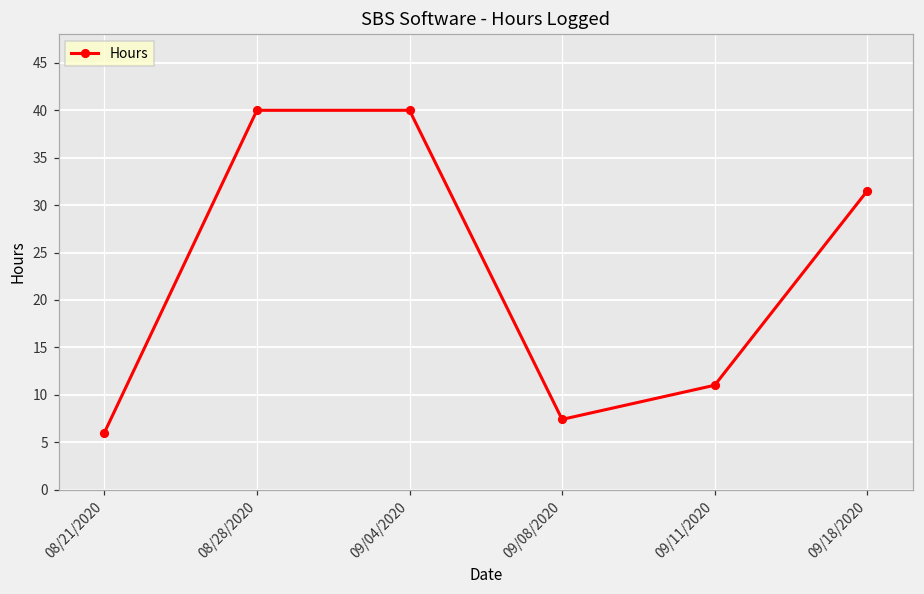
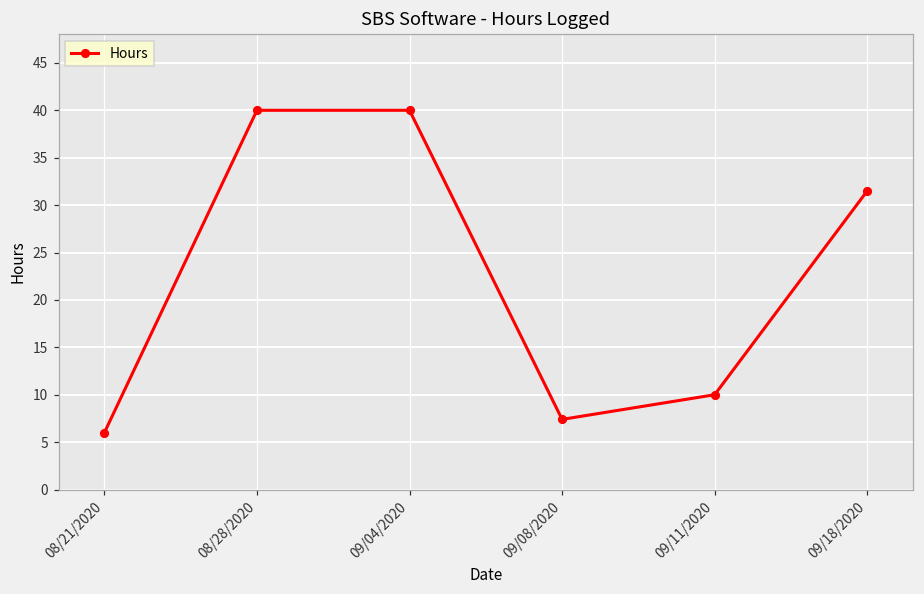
09/11/2020: 11 -> 10
